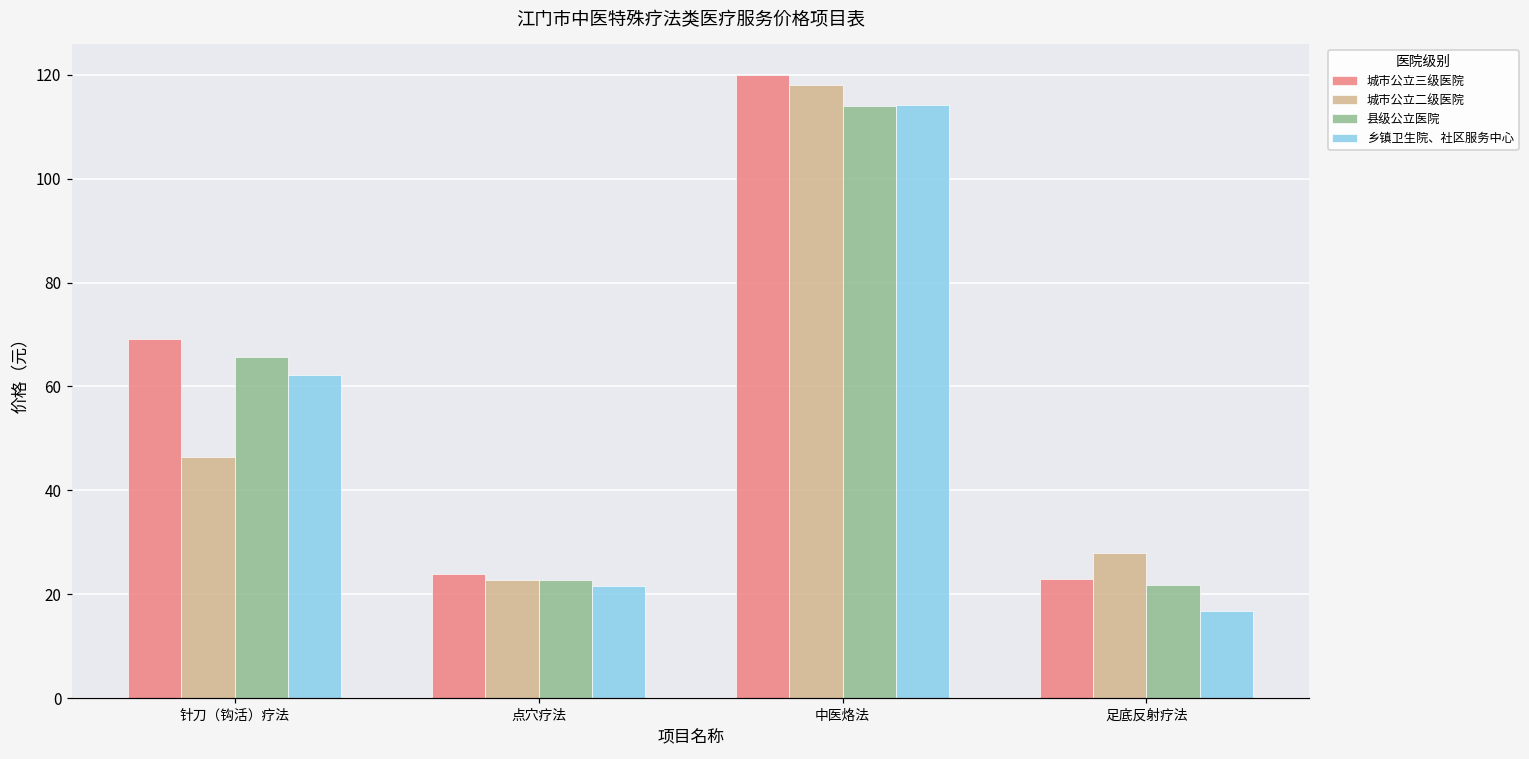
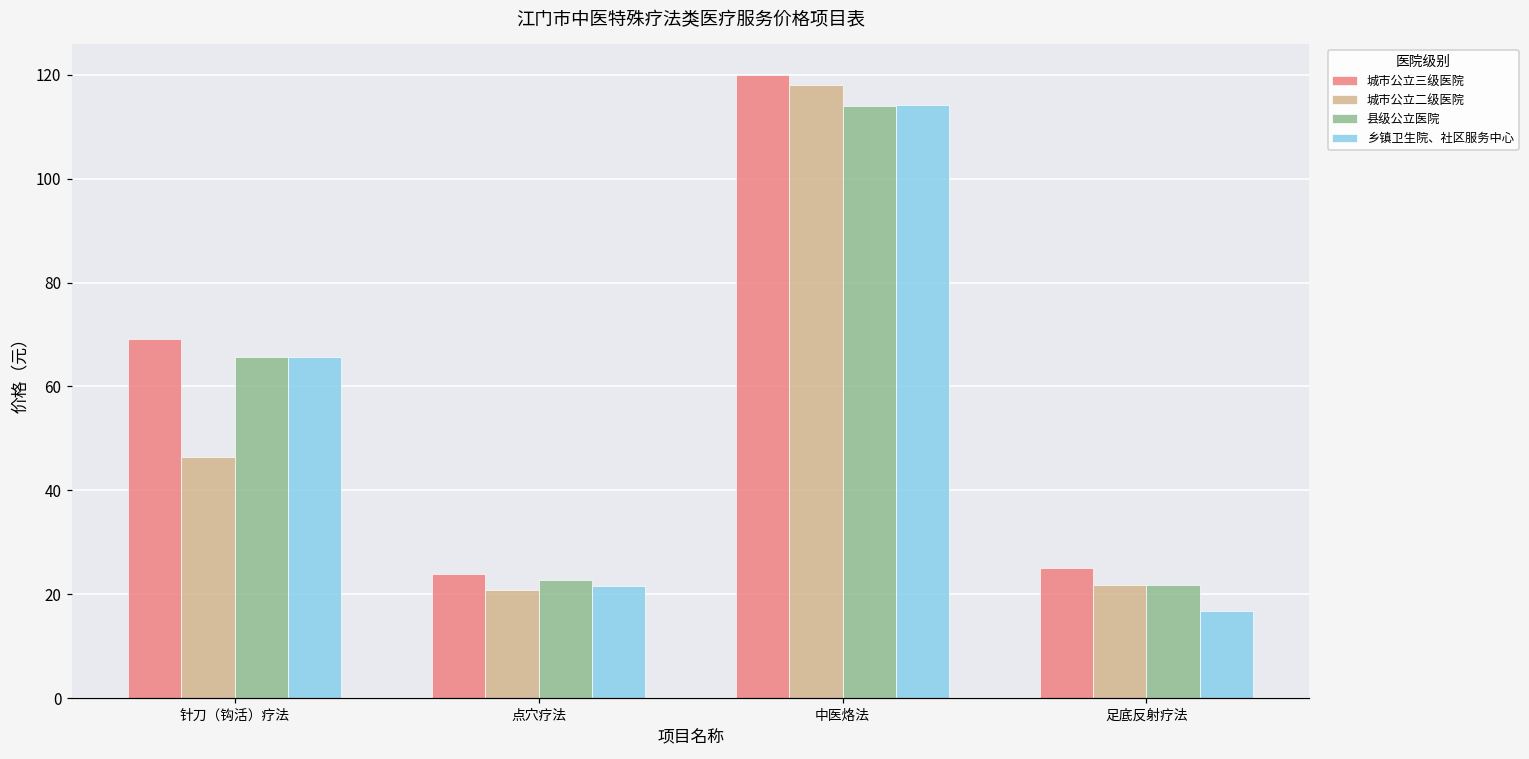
乡镇卫生院、社区服务中心, 针刀（钩活）疗法: 62 -> 66
城市公立二级医院, 点穴疗法: 23 -> 21
城市公立三级医院, 足底反射疗法: 23 -> 25
城市公立二级医院, 足底反射疗法: 28 -> 22
